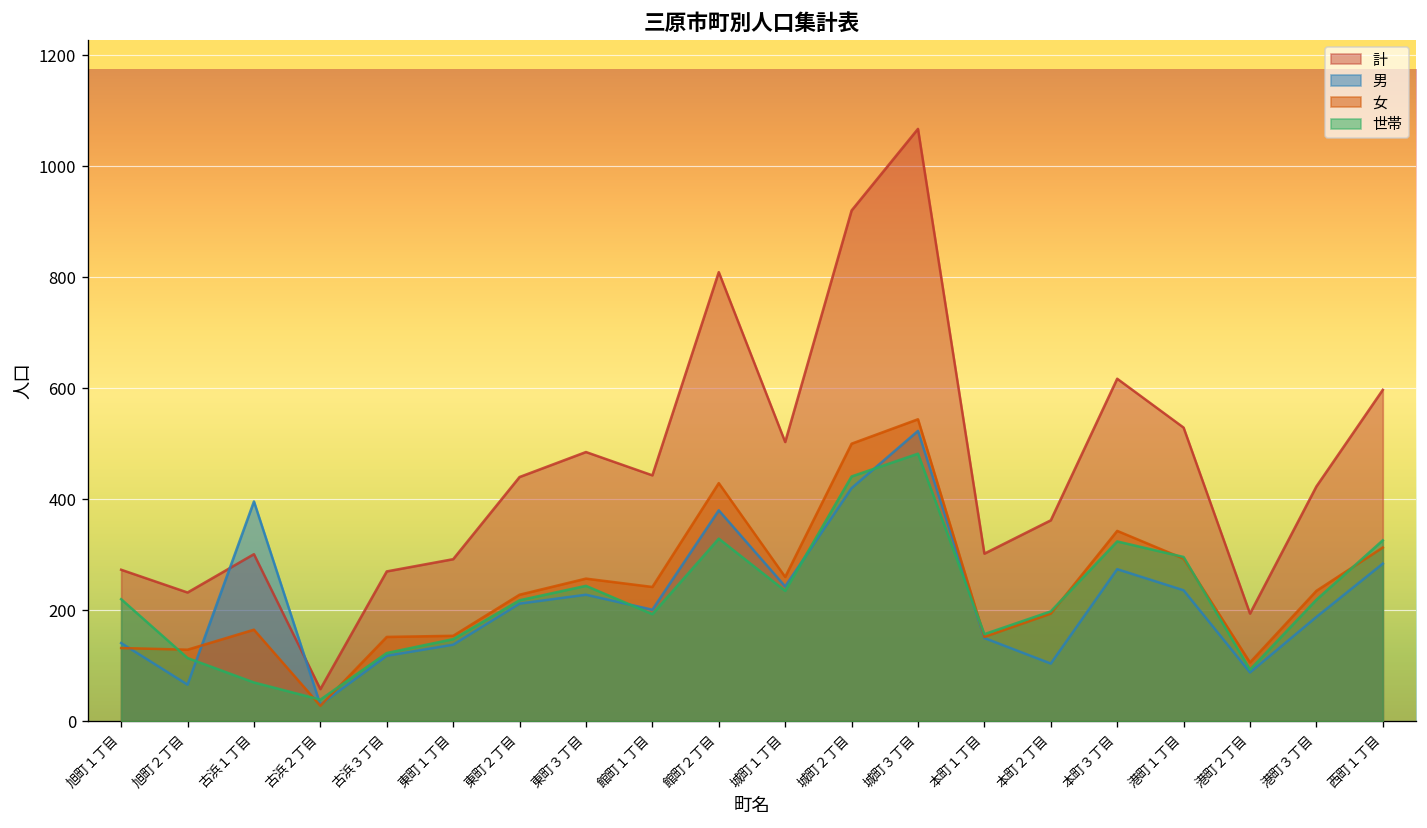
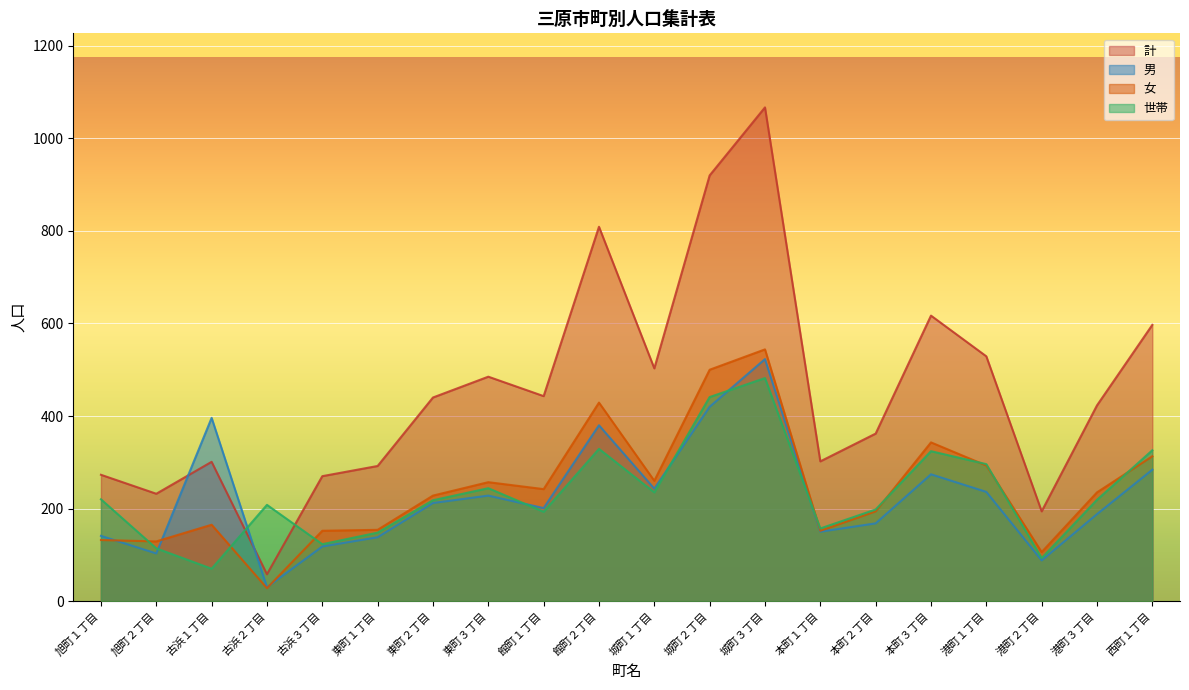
男, 旭町２丁目: 70 -> 100
世帯, 古浜２丁目: 40 -> 210
男, 本町２丁目: 100 -> 170
